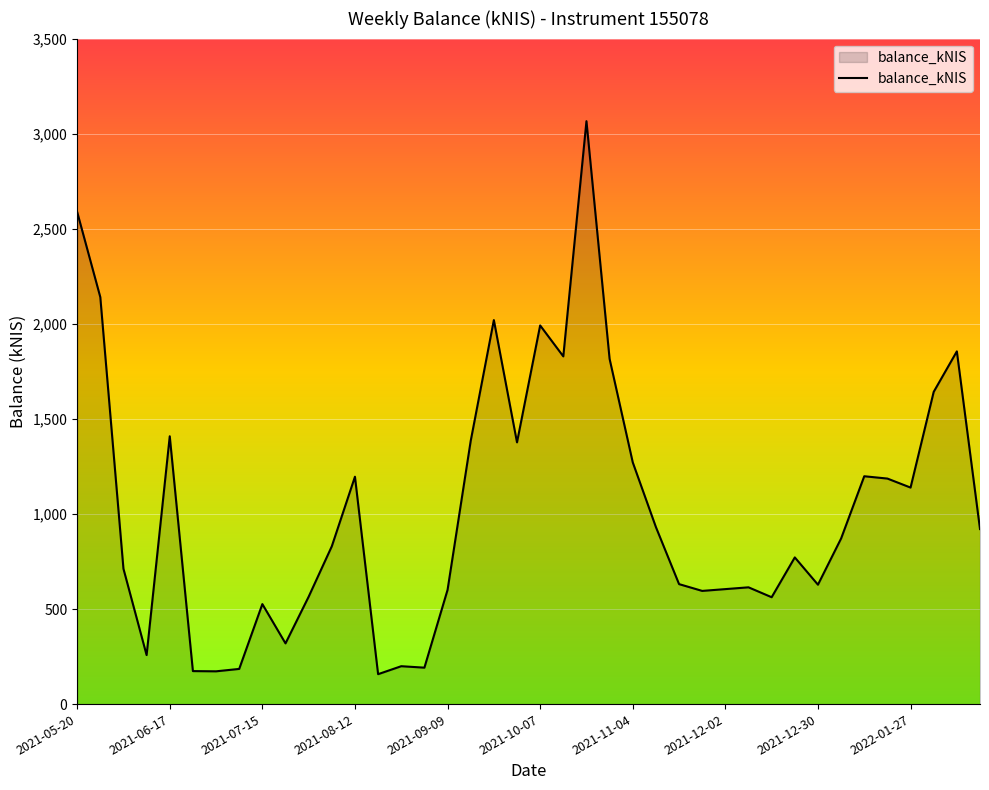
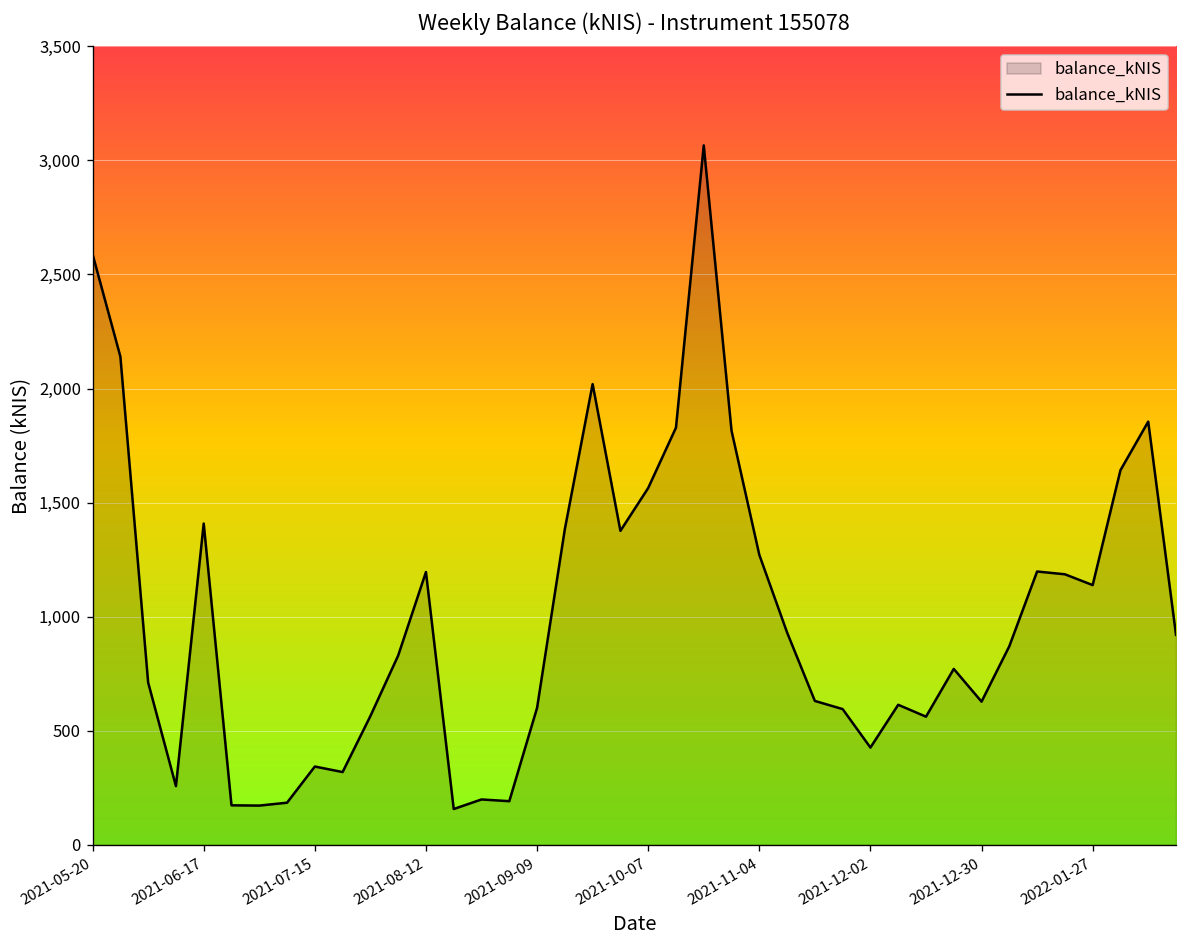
2021-07-15: 530 -> 340
2021-10-07: 1,990 -> 1,560
2021-12-02: 600 -> 430
